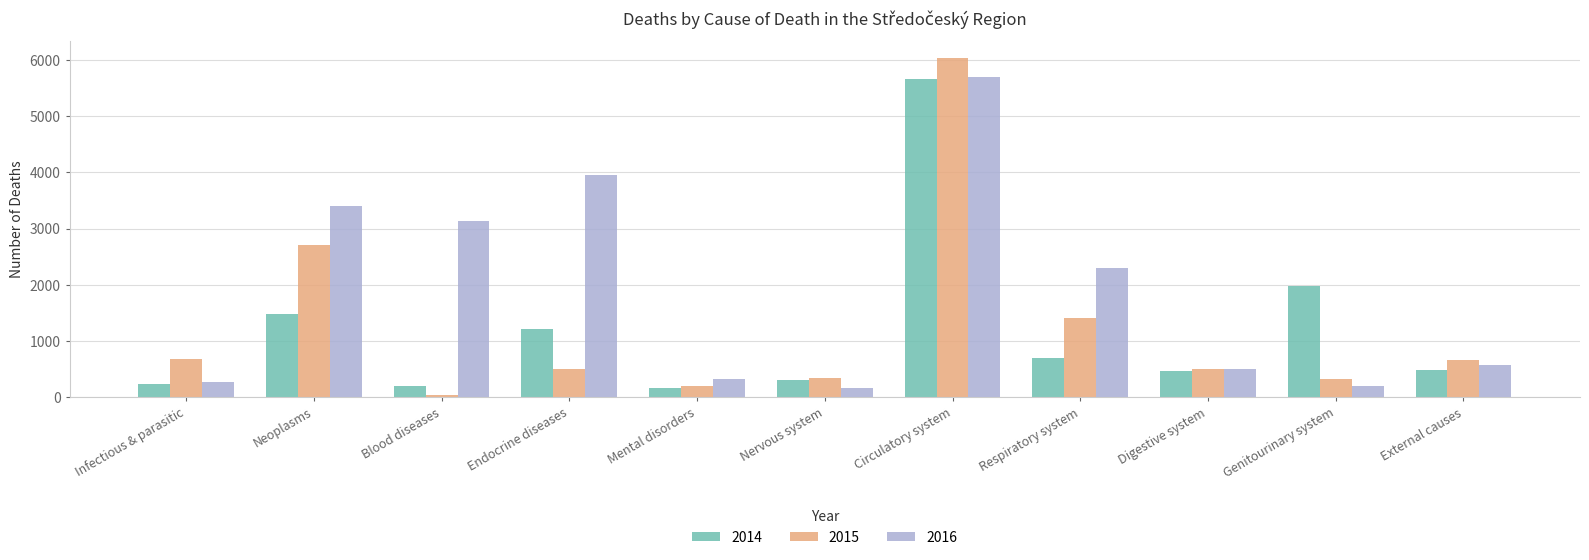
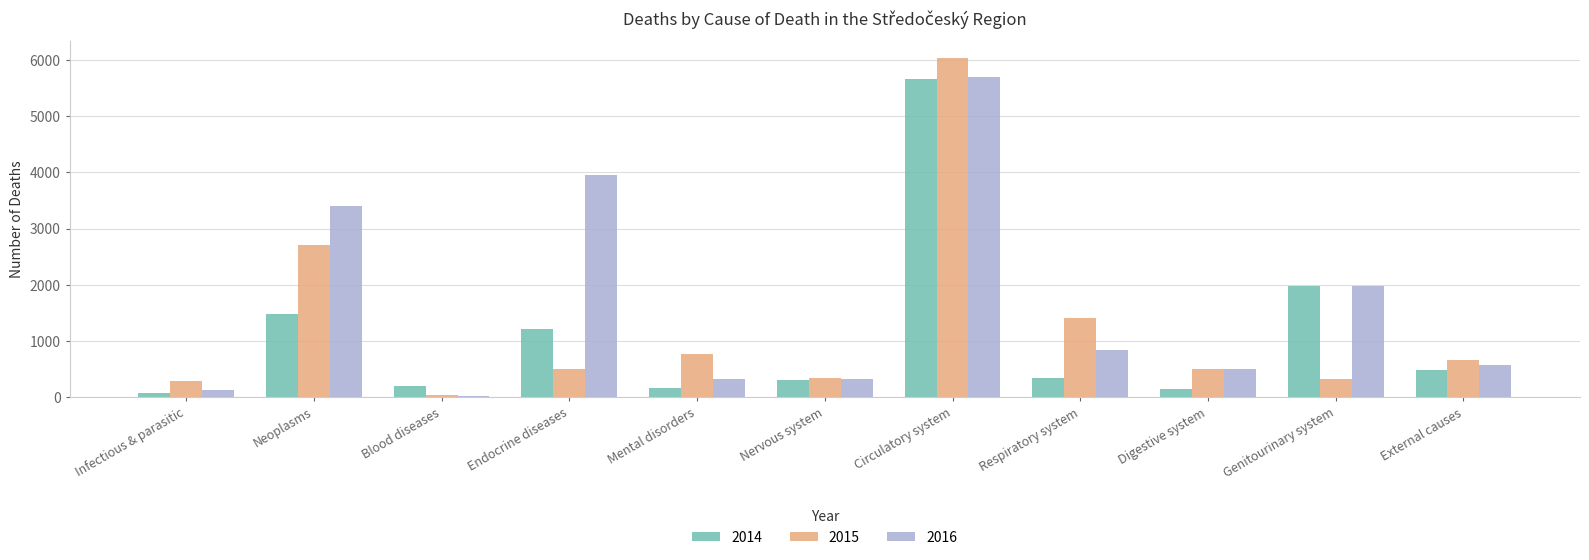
2014, Infectious & parasitic: 200 -> 100
2015, Infectious & parasitic: 700 -> 300
2016, Infectious & parasitic: 300 -> 100
2016, Blood diseases: 3100 -> 0
2015, Mental disorders: 200 -> 800
2016, Nervous system: 200 -> 300
2014, Respiratory system: 700 -> 300
2016, Respiratory system: 2300 -> 800
2014, Digestive system: 500 -> 100
2016, Genitourinary system: 200 -> 2000
